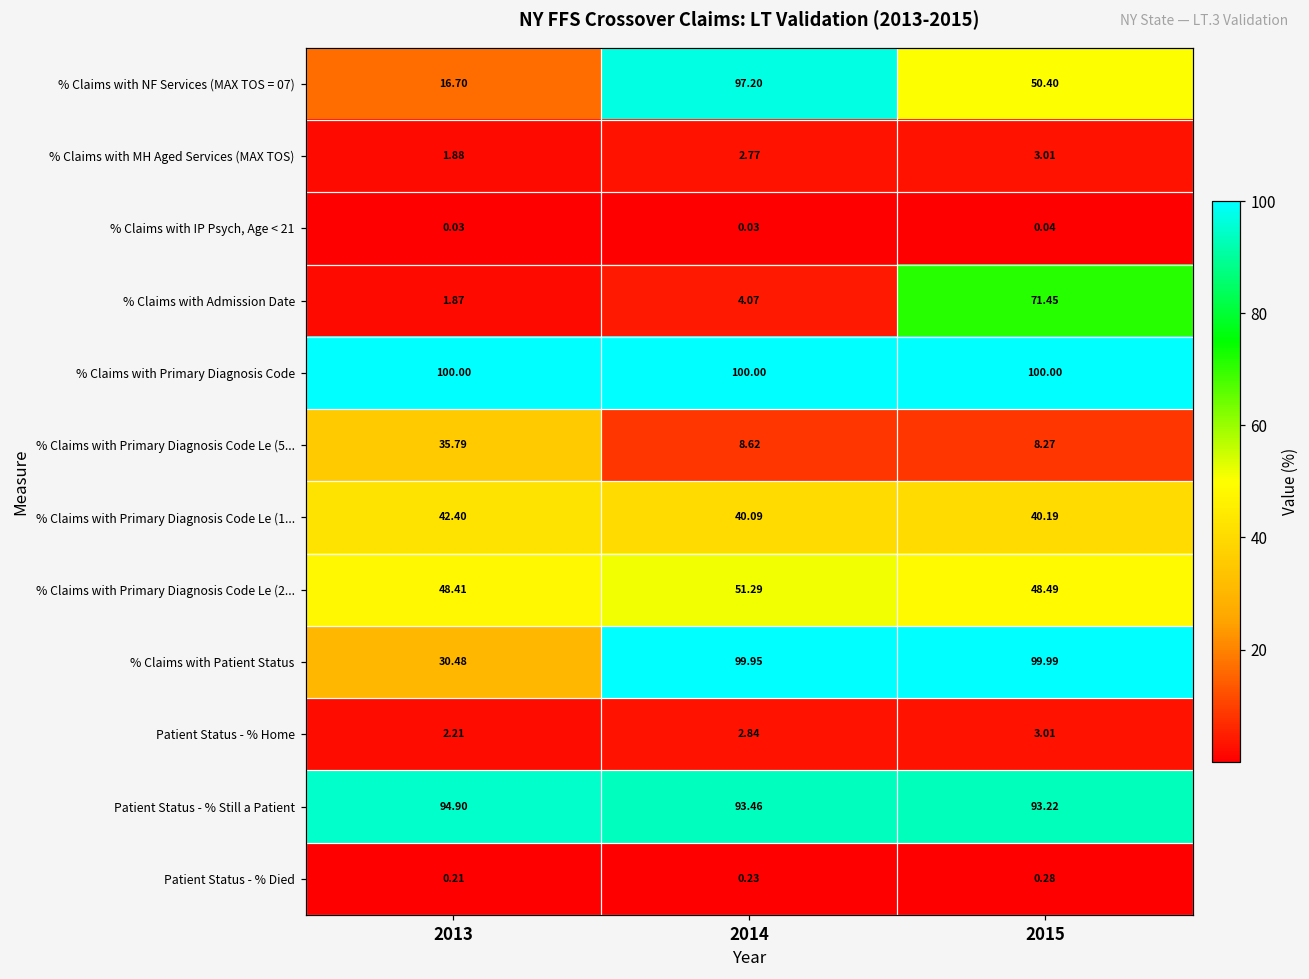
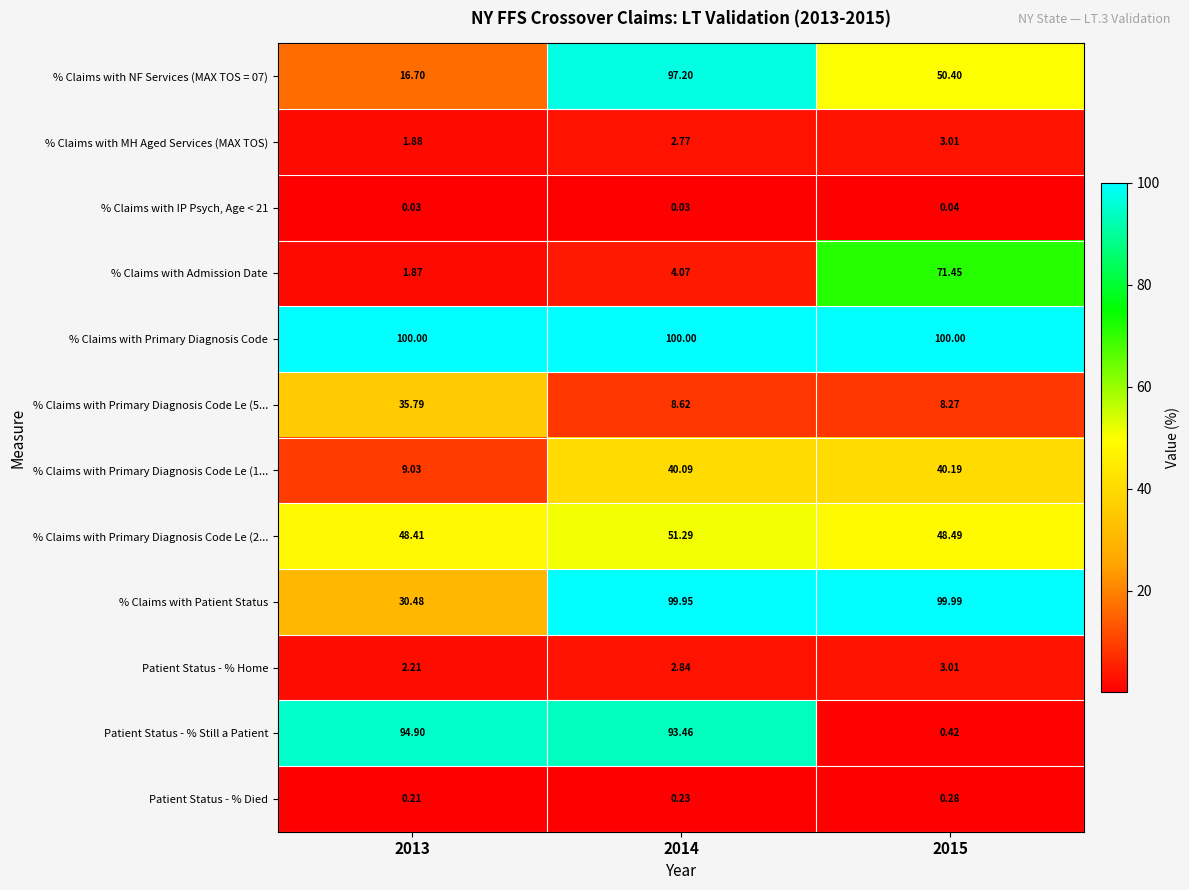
% Claims with Primary Diagnosis Code Le (1..., 2013: 42.40 -> 9.03
Patient Status - % Still a Patient, 2015: 93.22 -> 0.42
